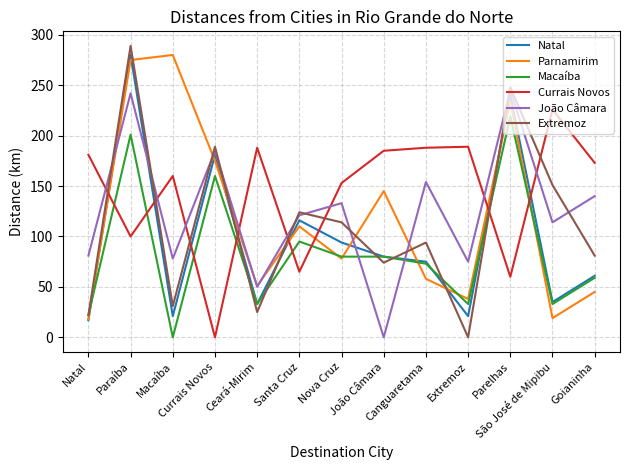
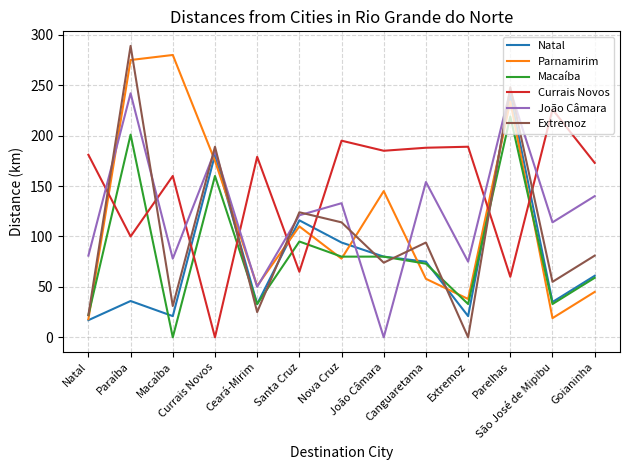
Natal, Paraíba: 280 -> 36
Currais Novos, Ceará-Mirim: 188 -> 179
Currais Novos, Nova Cruz: 153 -> 195
Extremoz, São José de Mipibu: 151 -> 55
